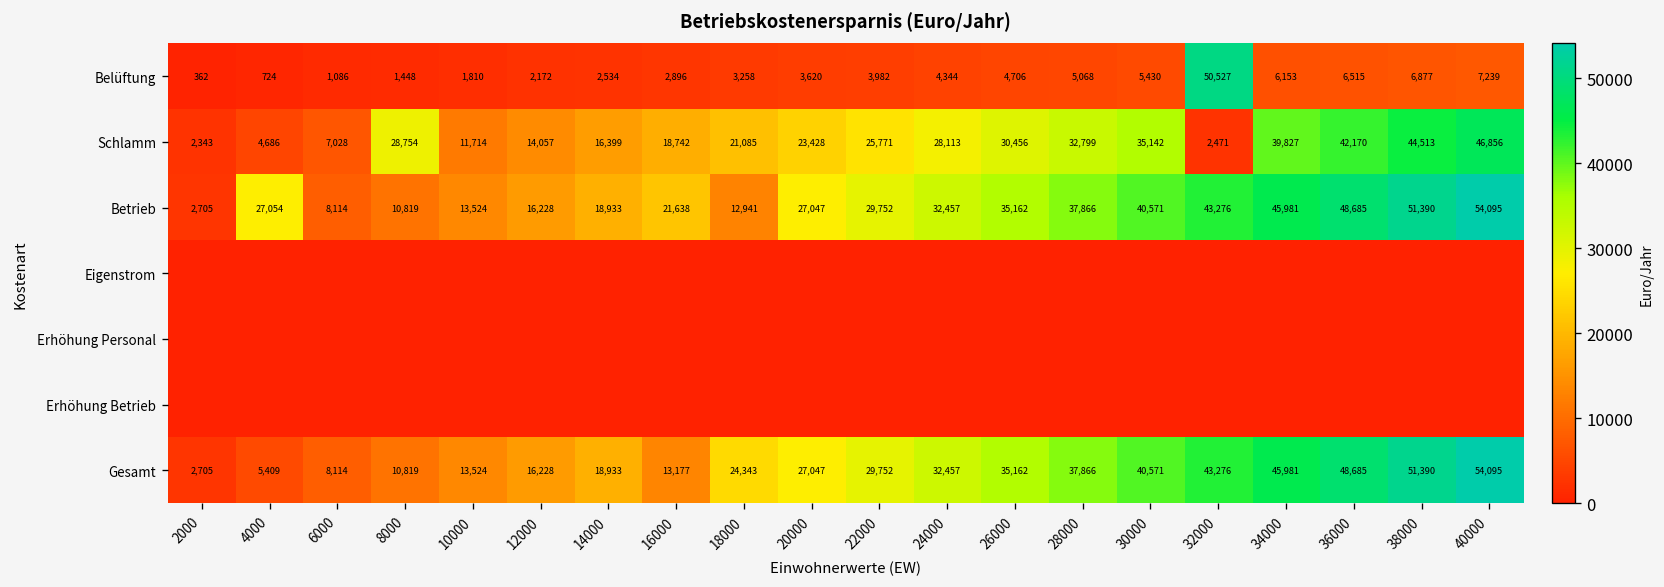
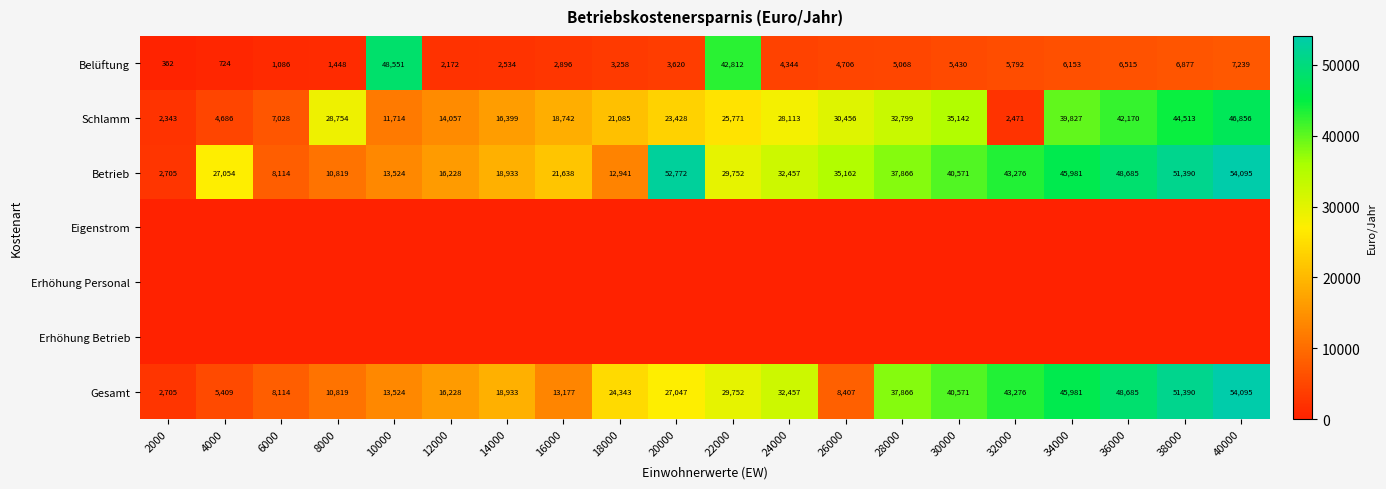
Belüftung, 10000: 1,810 -> 48,551
Belüftung, 22000: 3,982 -> 42,812
Belüftung, 32000: 50,527 -> 5,792
Betrieb, 20000: 27,047 -> 52,772
Gesamt, 26000: 35,162 -> 8,407
